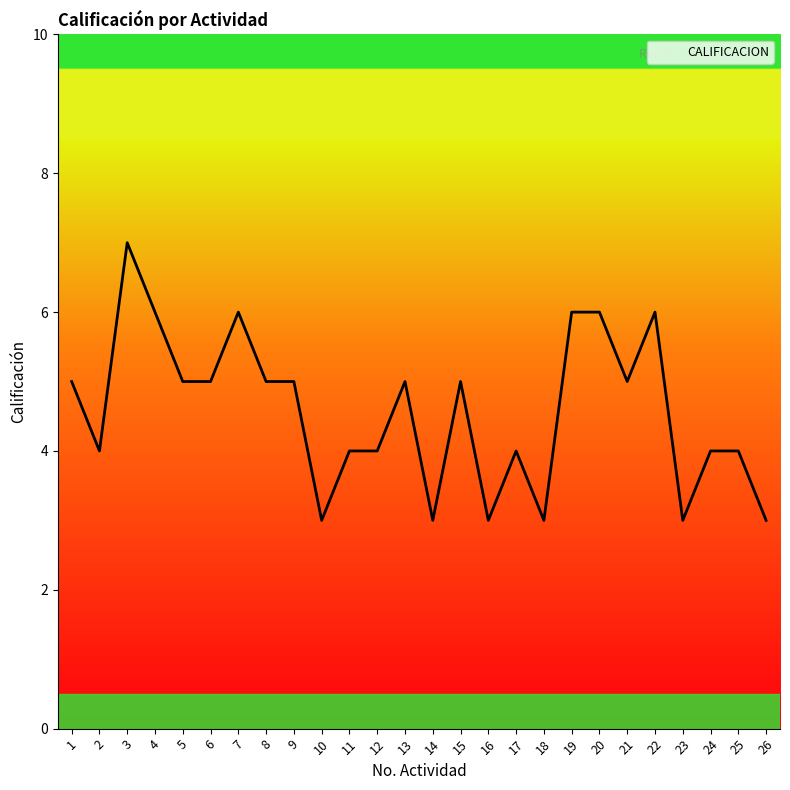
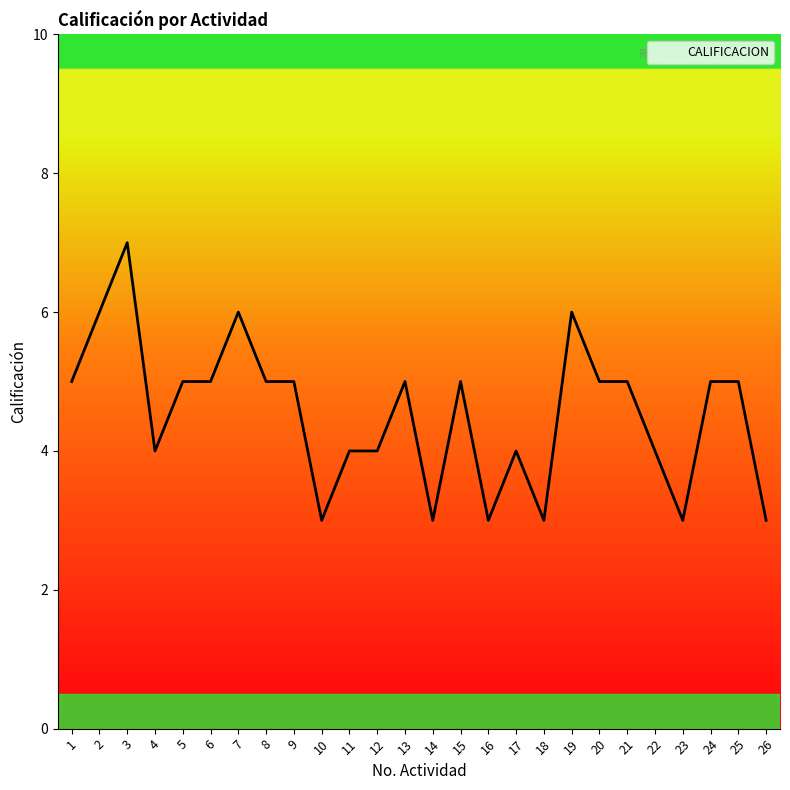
2: 4 -> 6
4: 6 -> 4
20: 6 -> 5
22: 6 -> 4
24: 4 -> 5
25: 4 -> 5
